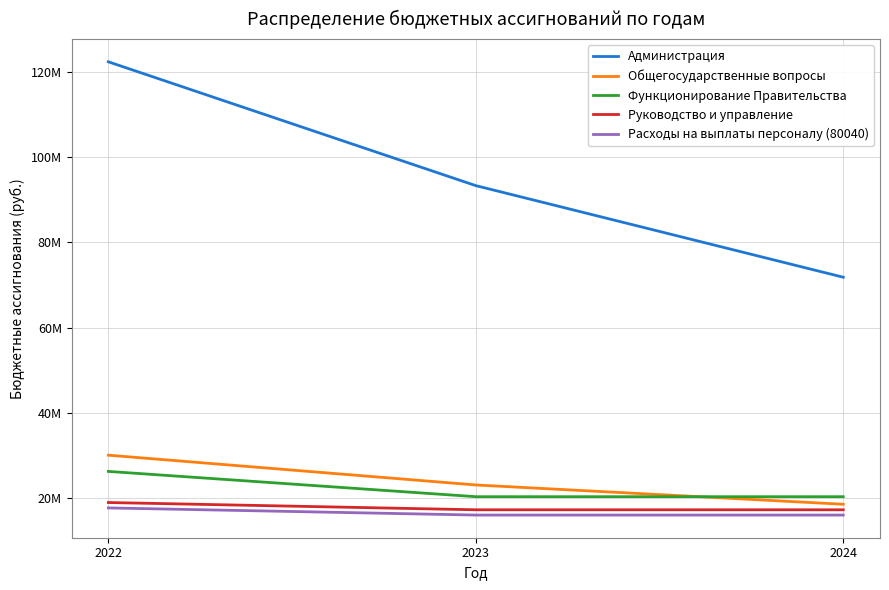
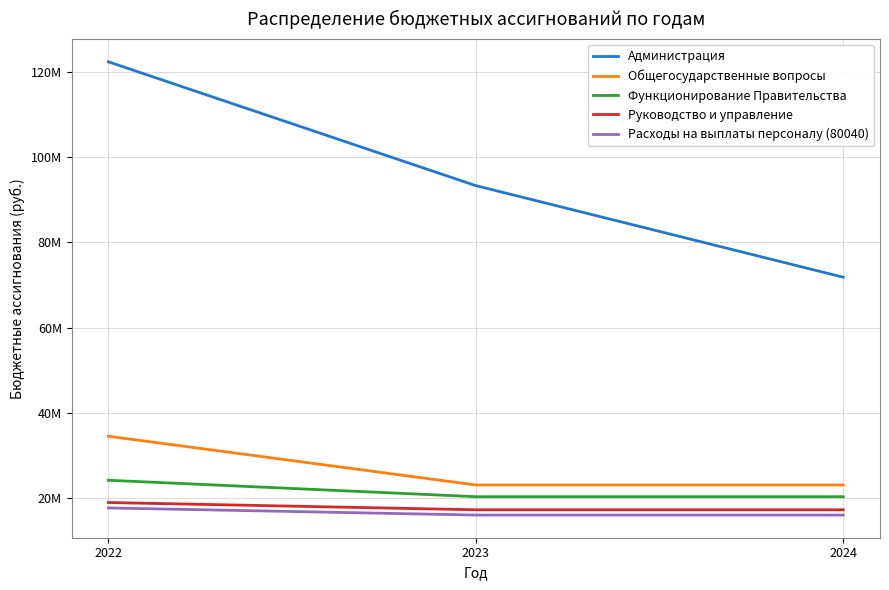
Общегосударственные вопросы, 2022: 30000000 -> 34000000
Функционирование Правительства, 2022: 26000000 -> 24000000
Общегосударственные вопросы, 2024: 19000000 -> 23000000
